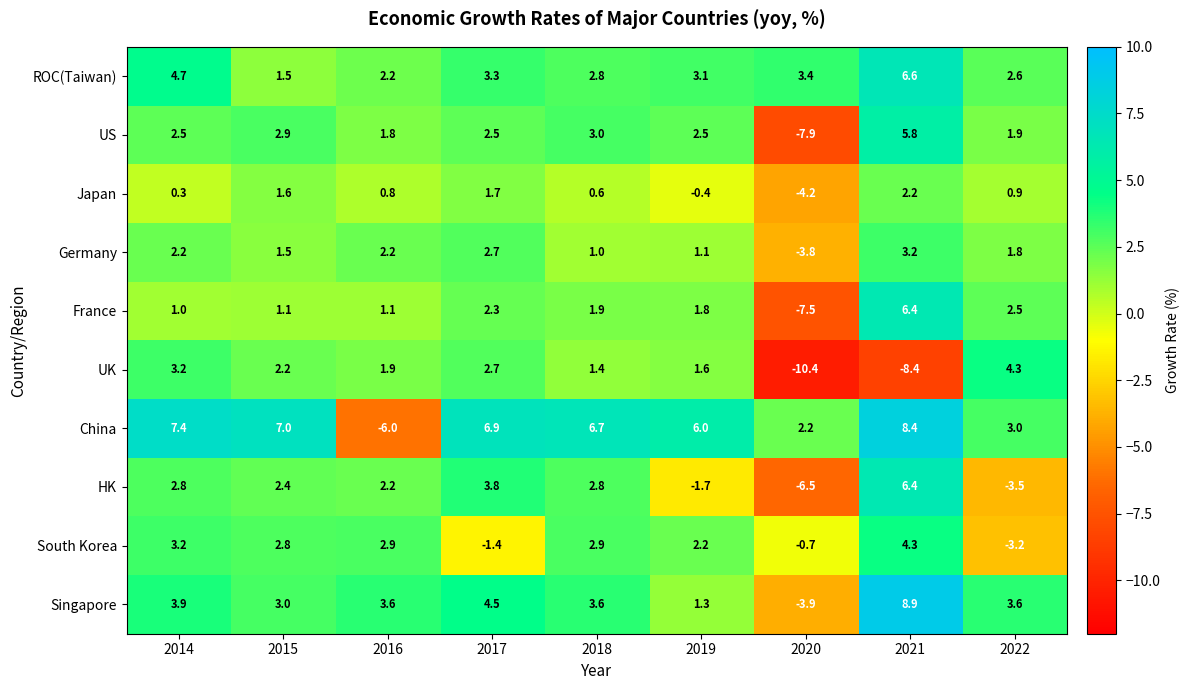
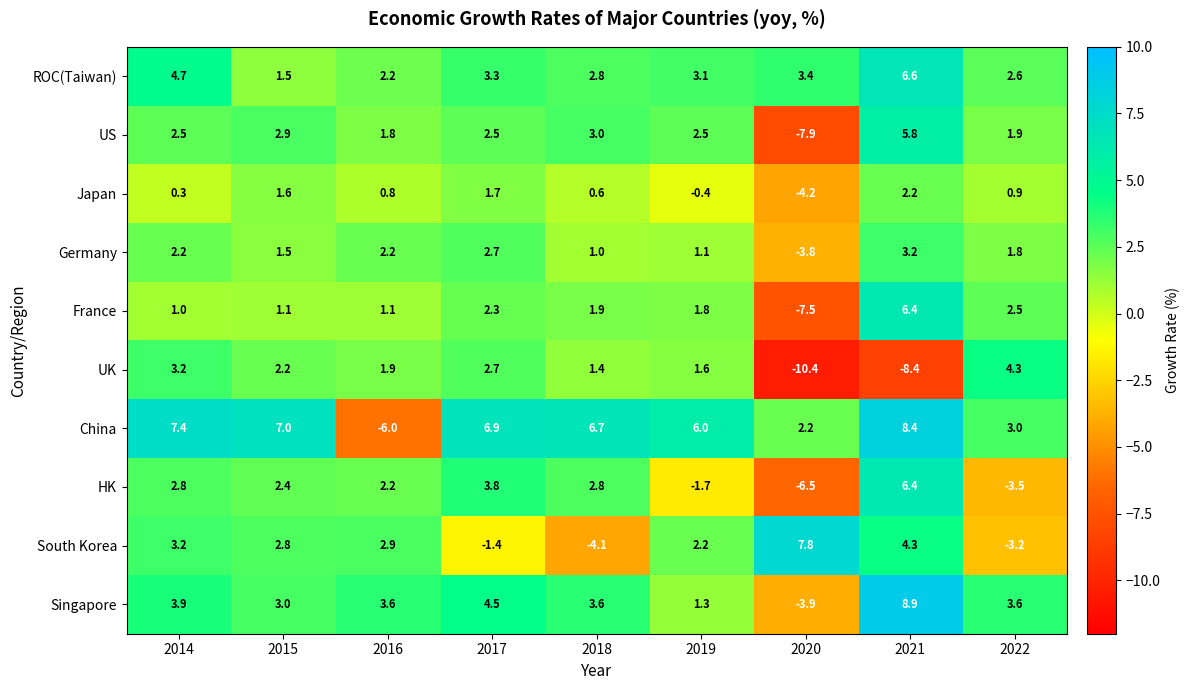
South Korea, 2018: 2.9 -> -4.1
South Korea, 2020: -0.7 -> 7.8
